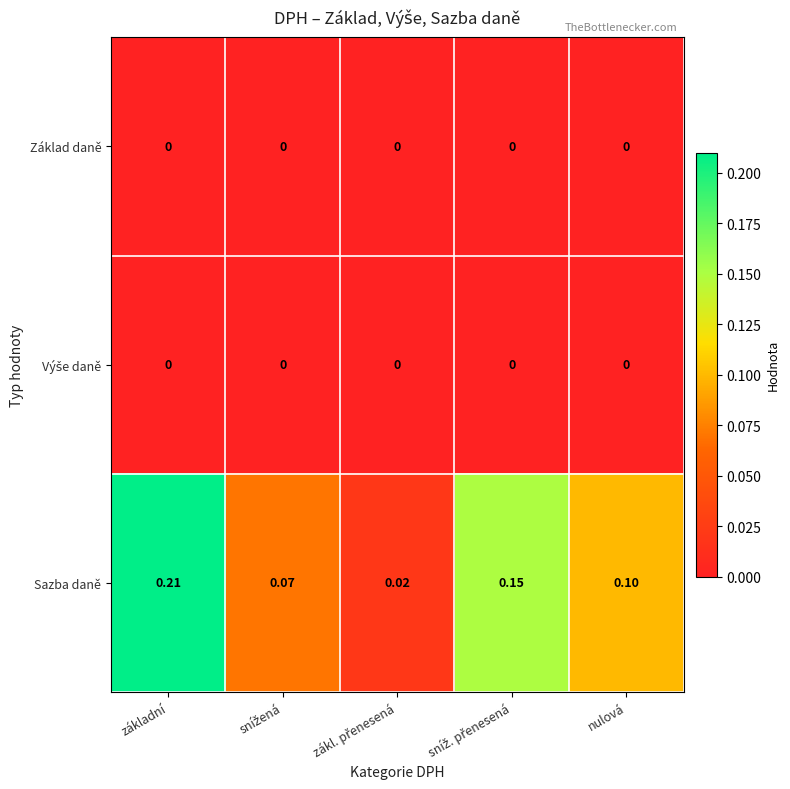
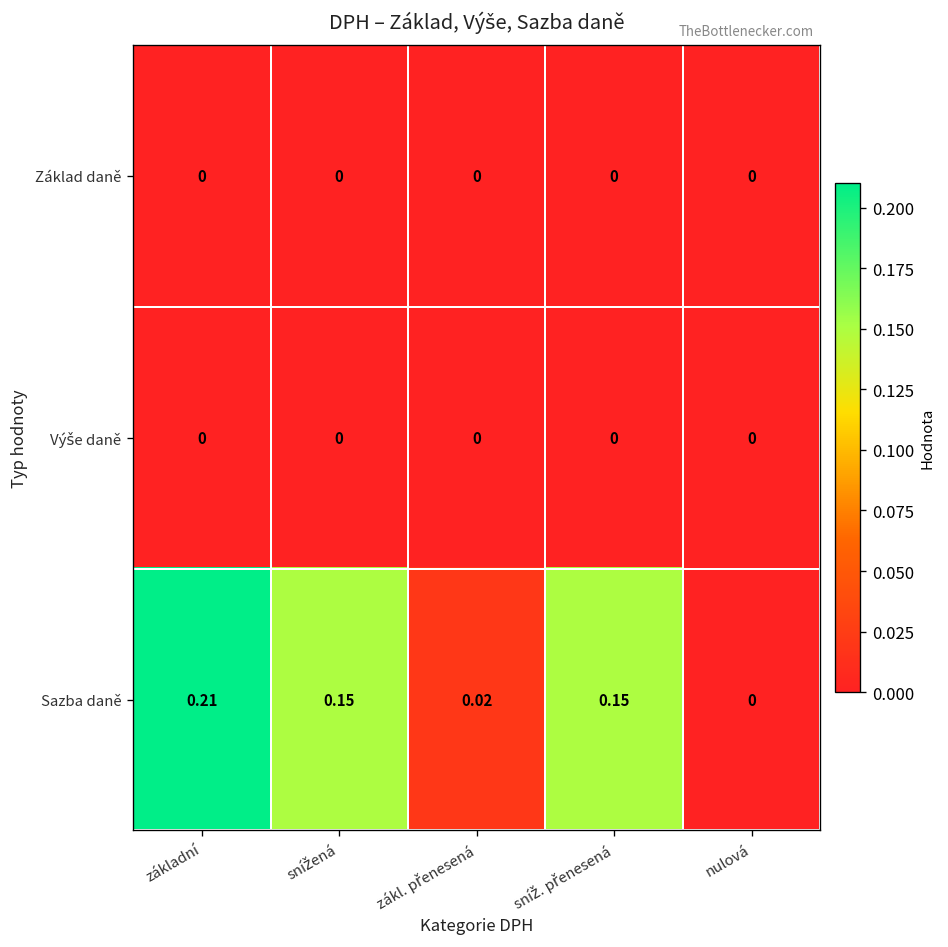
Sazba daně, snížená: 0.07 -> 0.15
Sazba daně, nulová: 0.10 -> 0
